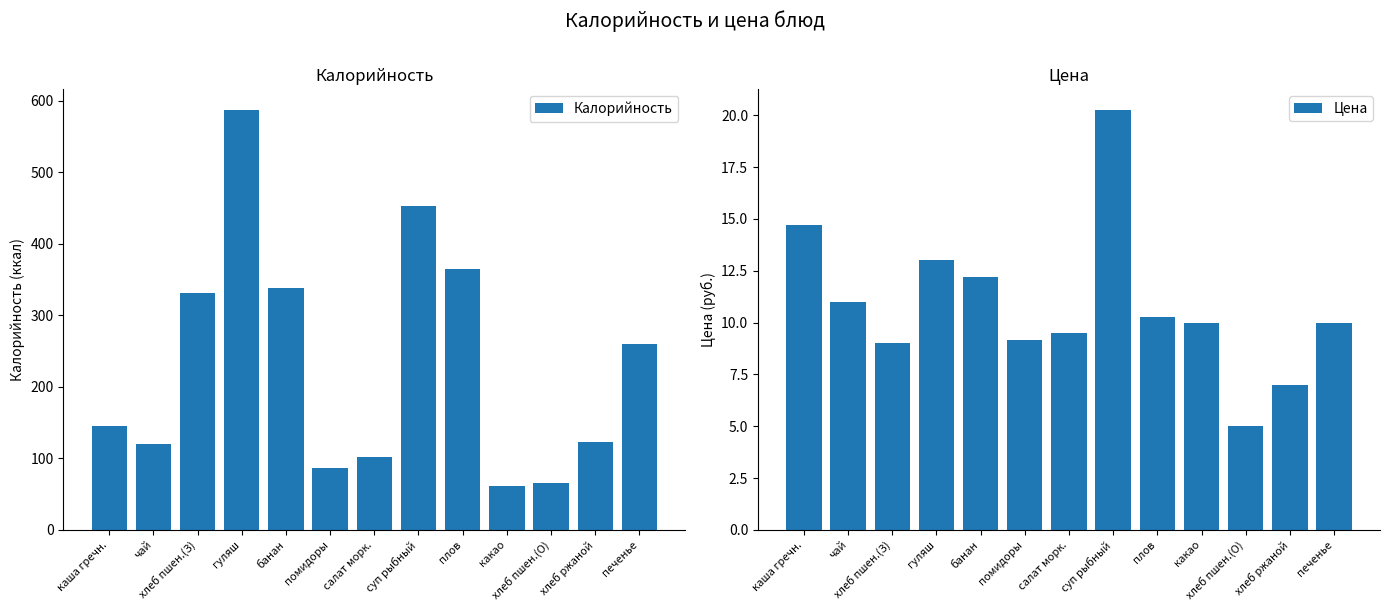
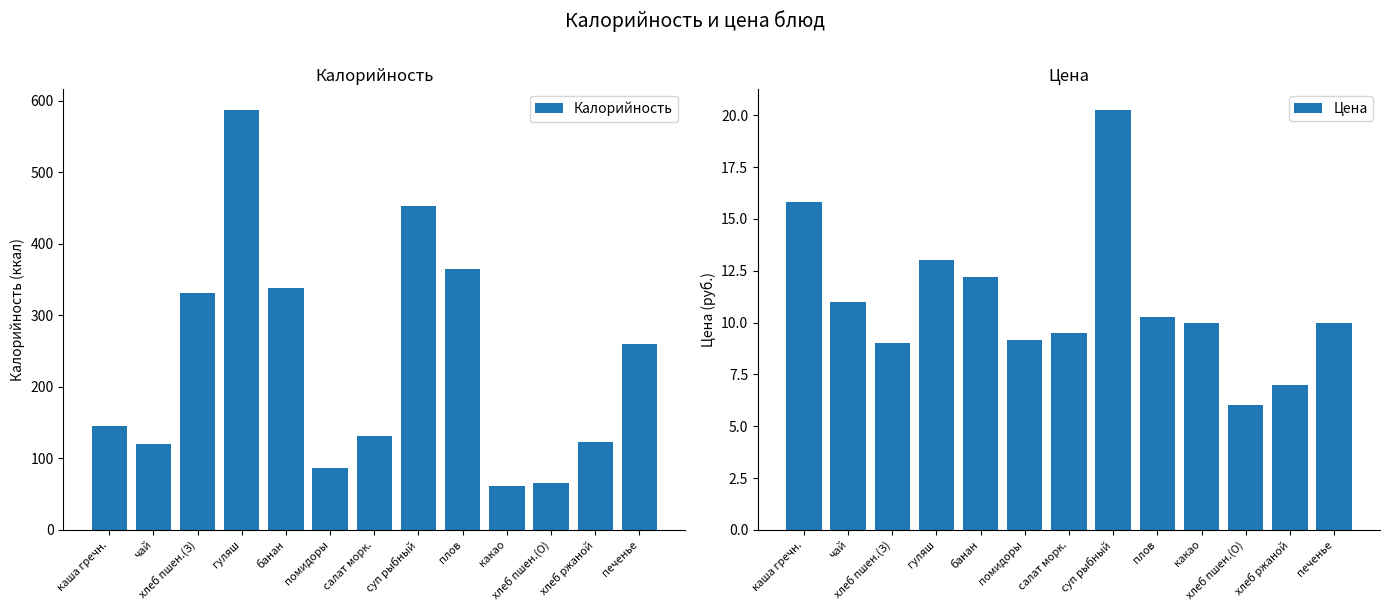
Калорийность, салат морк.: 100 -> 130
Цена, каша гречн.: 14.7 -> 15.8
Цена, хлеб пшен.(О): 5 -> 6
